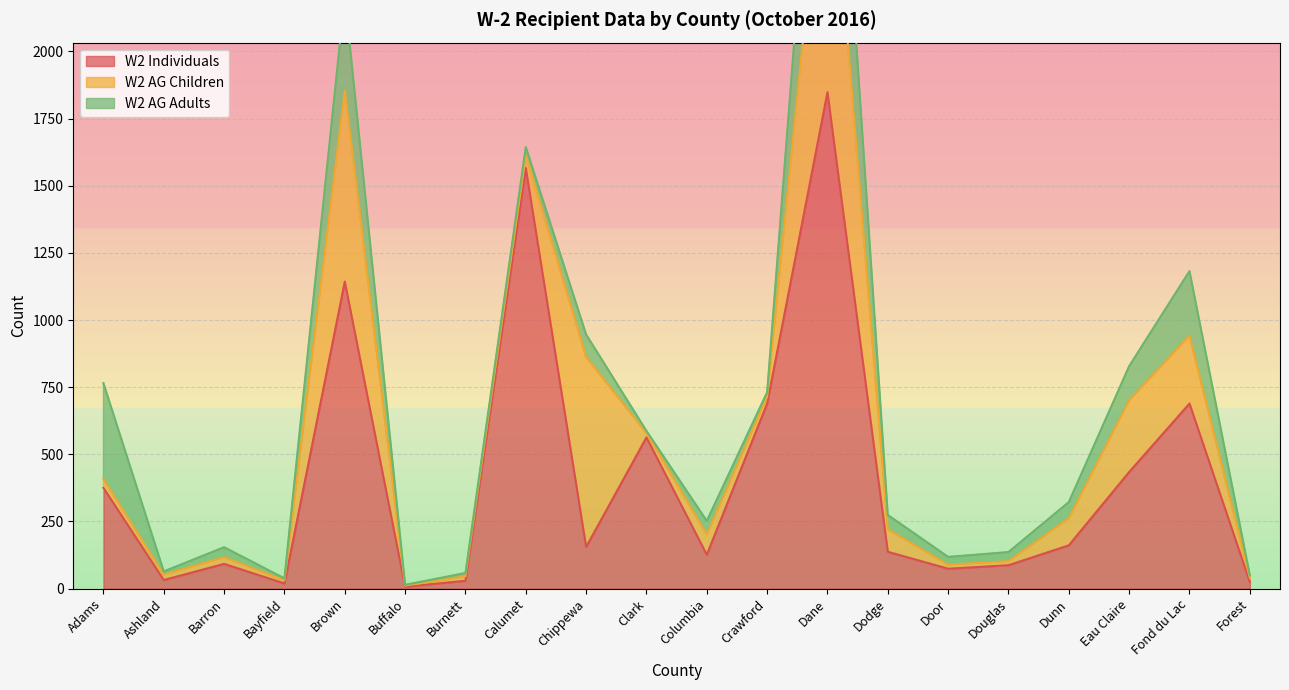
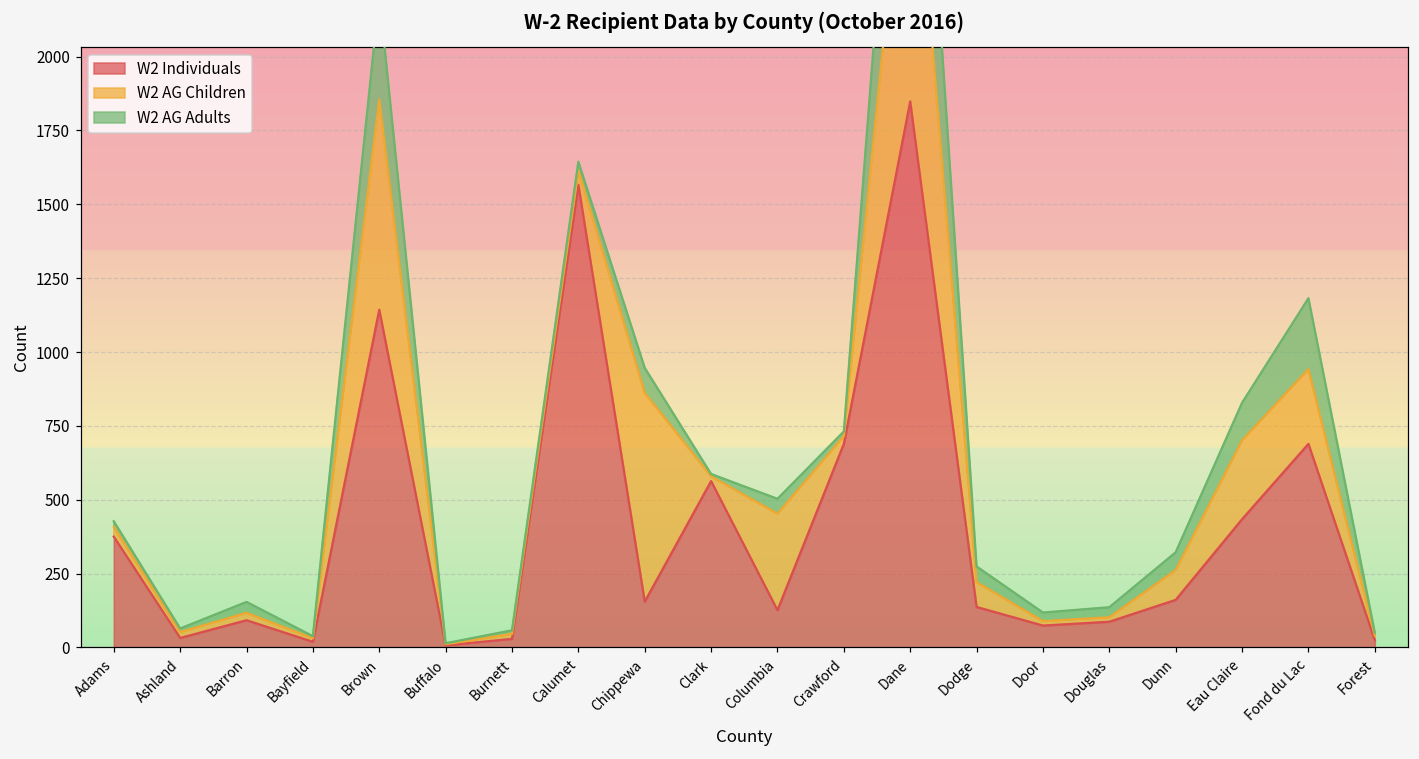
W2 AG Adults, Adams: 360 -> 20
W2 AG Children, Columbia: 80 -> 330
